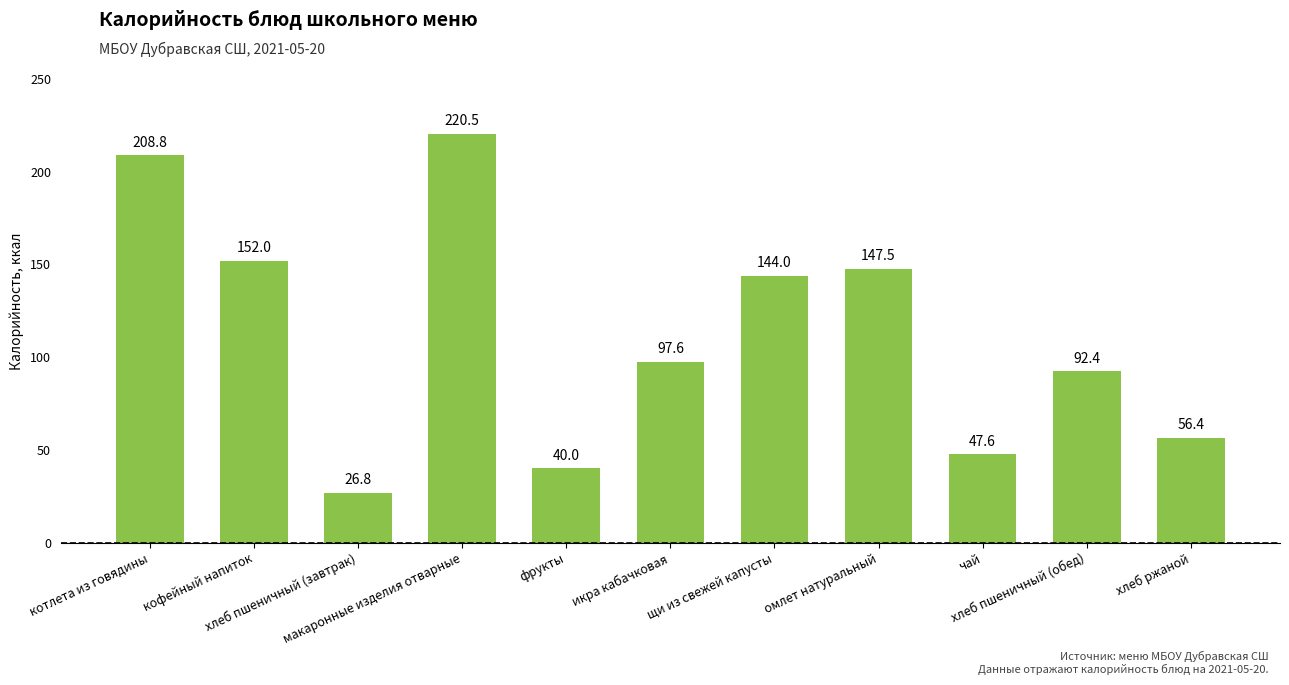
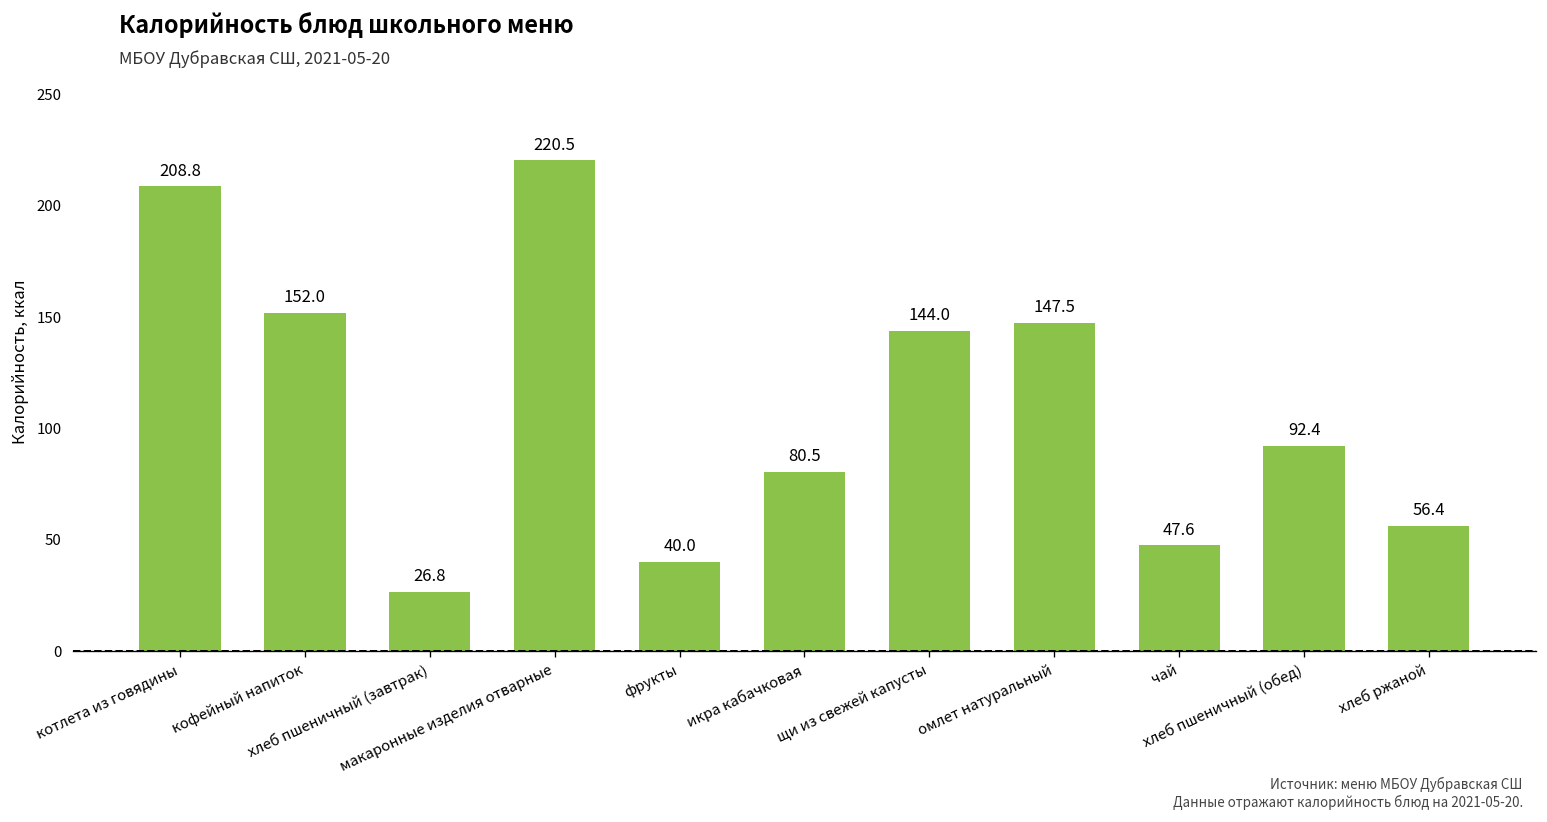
икра кабачковая: 97.6 -> 80.5
